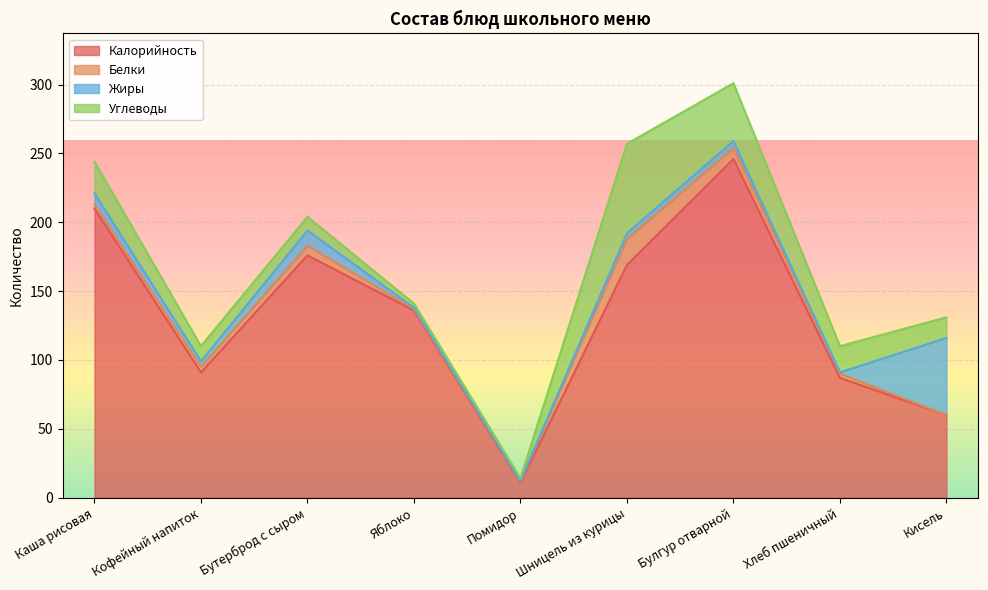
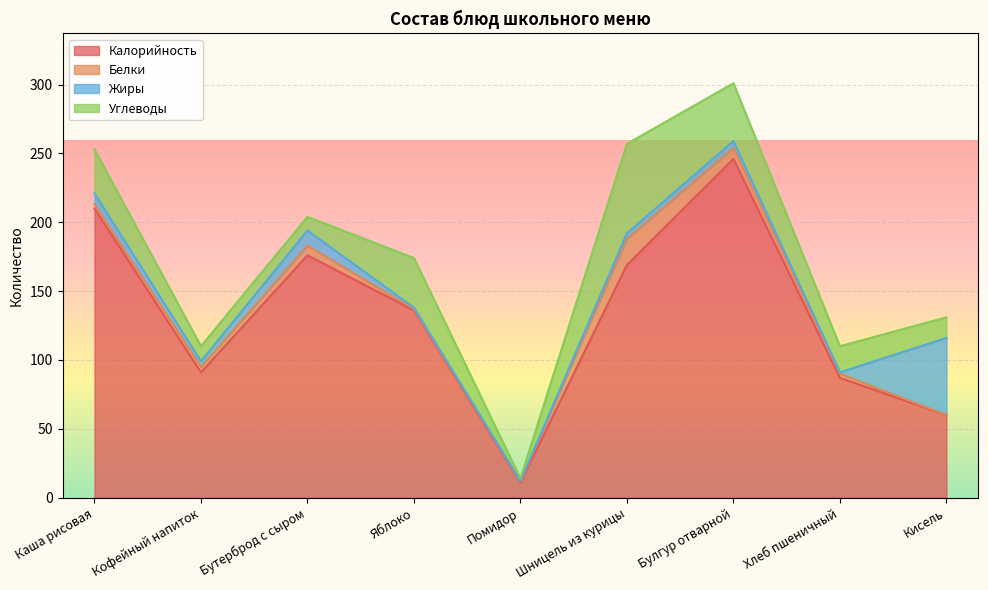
Углеводы, Каша рисовая: 23 -> 32
Углеводы, Яблоко: 3 -> 36
